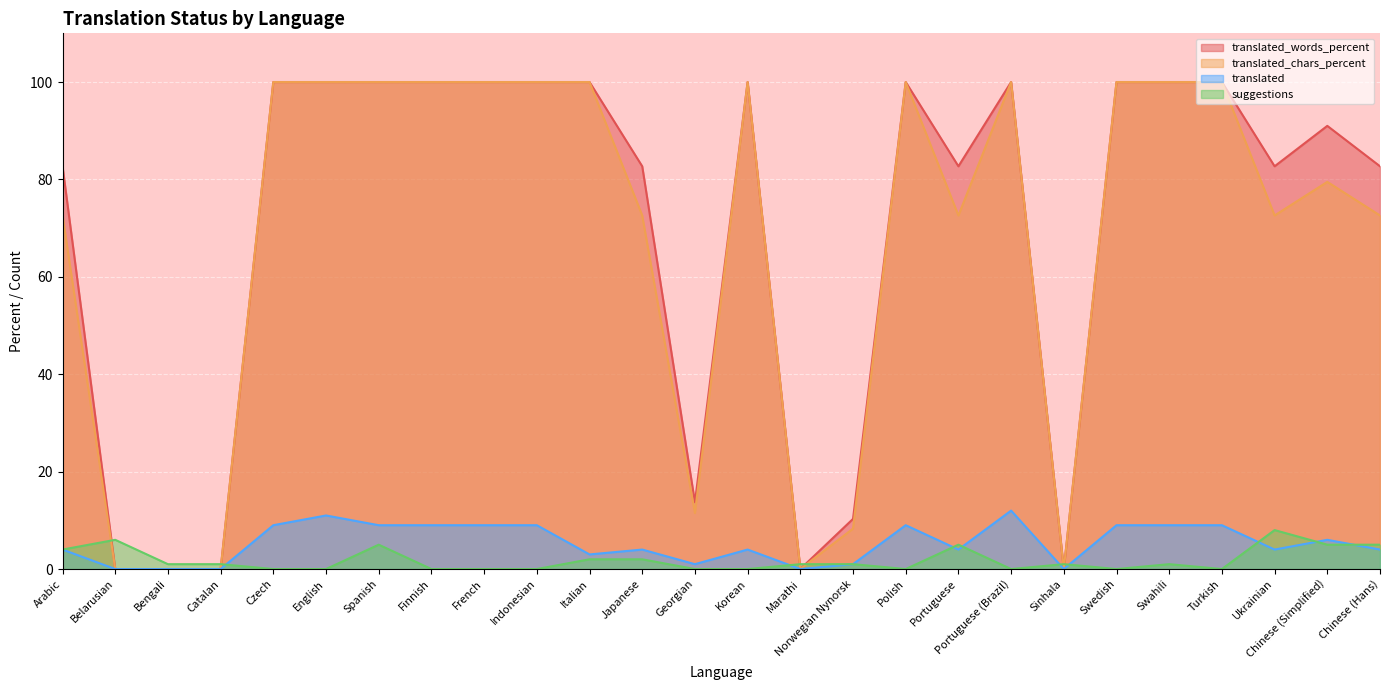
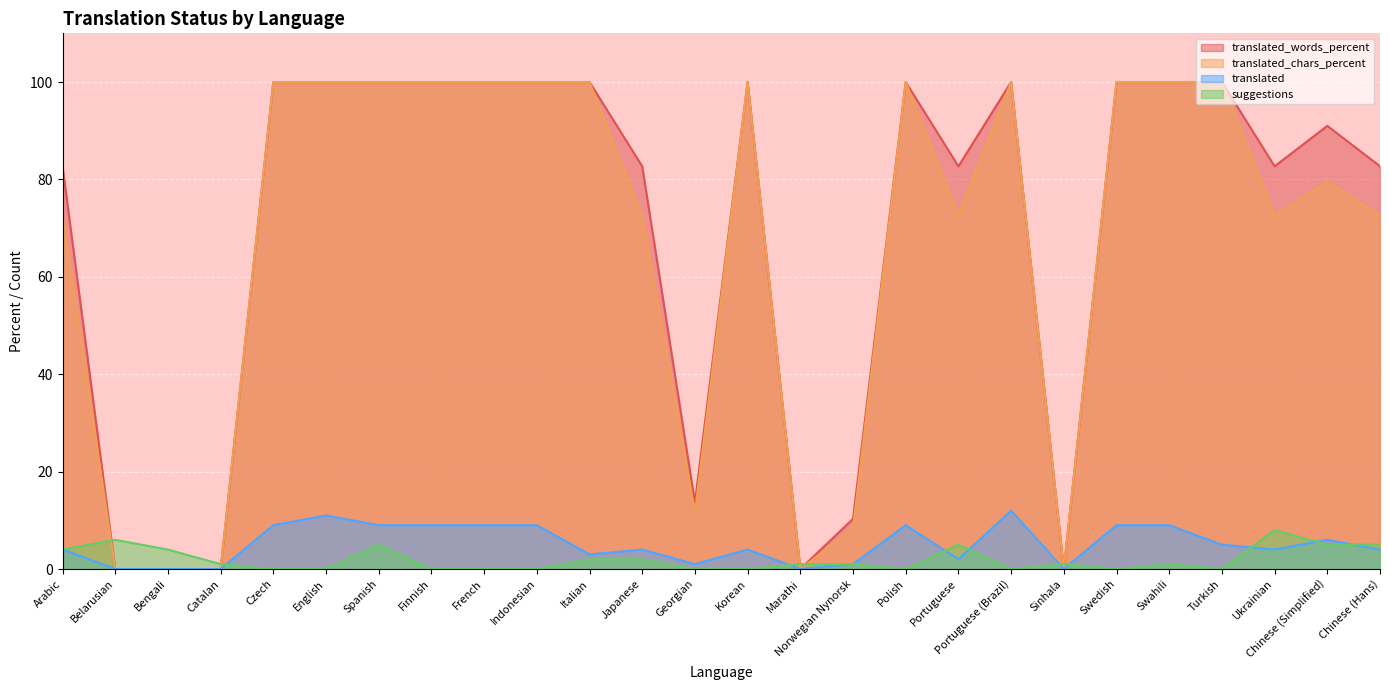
suggestions, Bengali: 1 -> 4
translated, Portuguese: 4 -> 2
translated, Turkish: 9 -> 5
